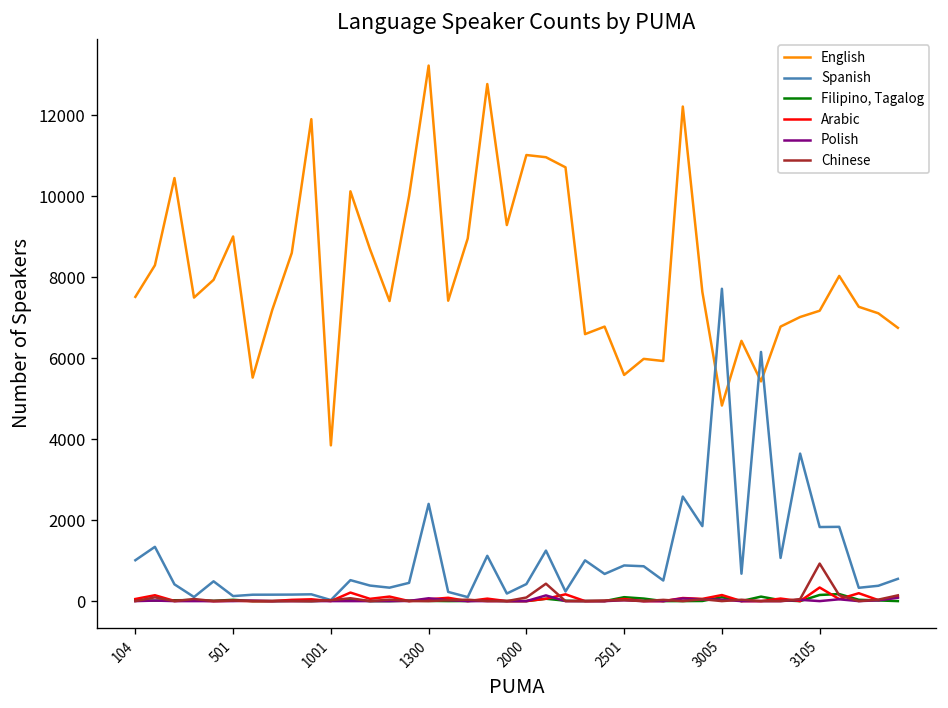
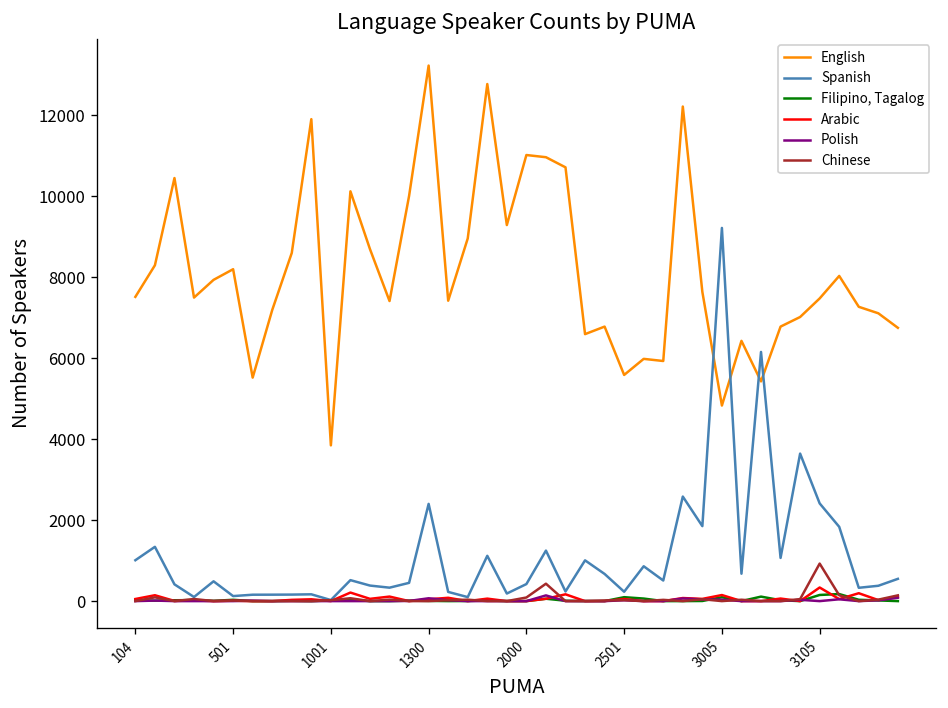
English, 501: 9000 -> 8200
Spanish, 2501: 900 -> 200
Spanish, 3005: 7700 -> 9200
English, 3105: 7200 -> 7500
Spanish, 3105: 1800 -> 2400
